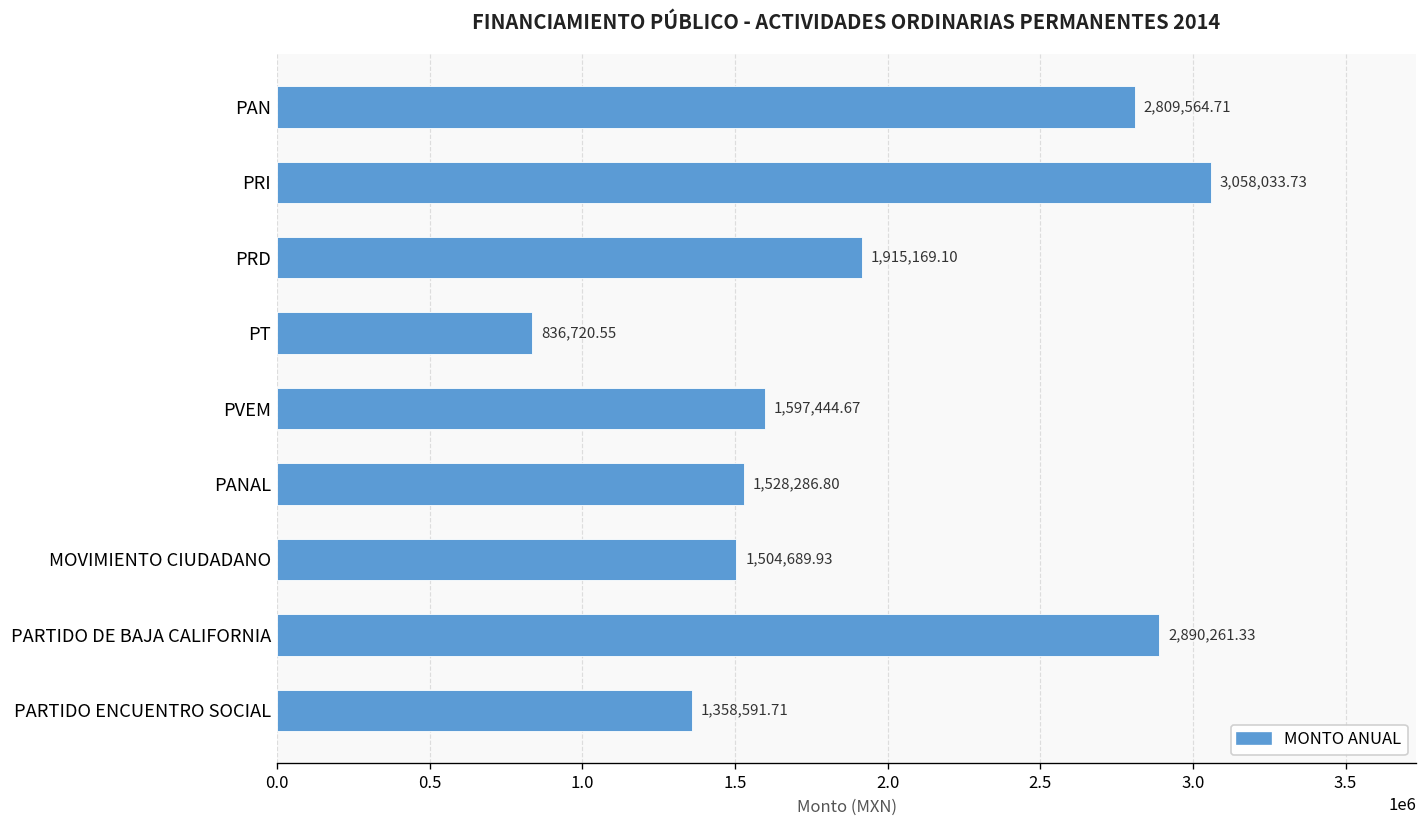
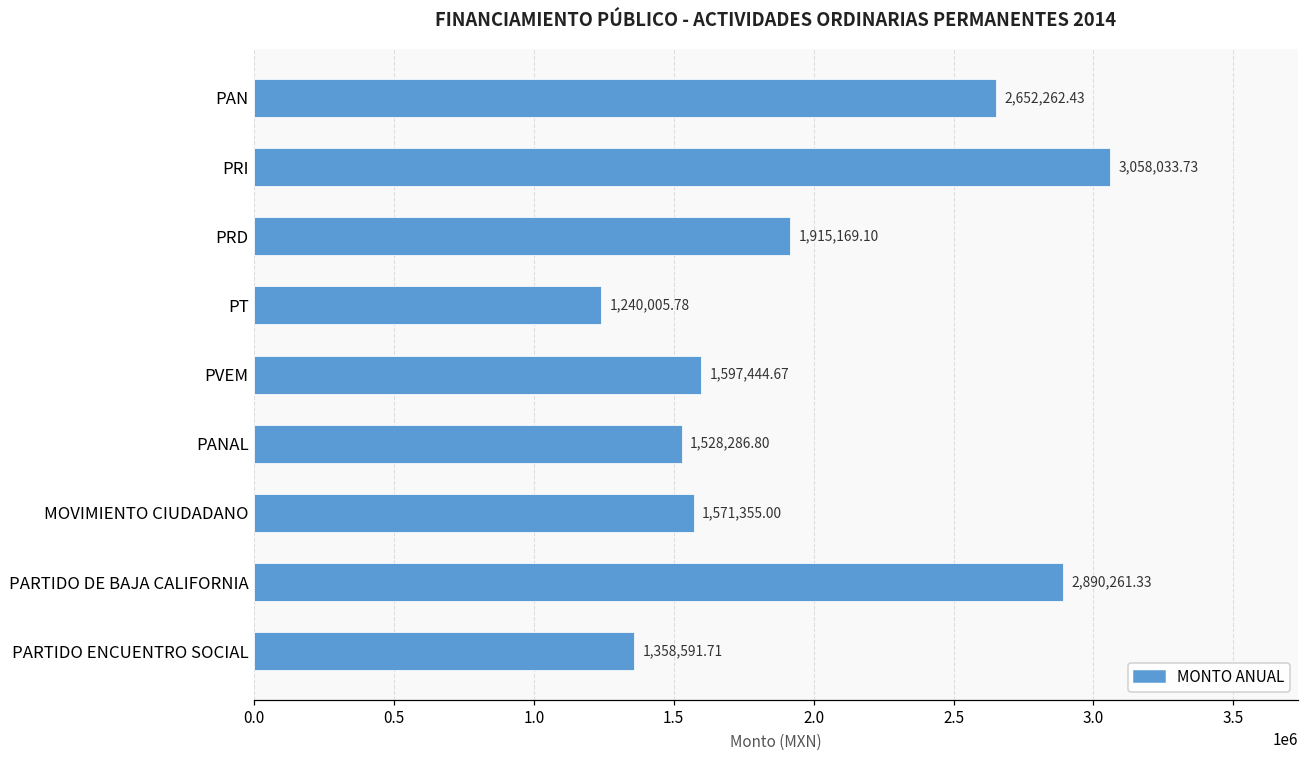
PAN: 2,809,564.71 -> 2,652,262.43
PT: 836,720.55 -> 1,240,005.78
MOVIMIENTO CIUDADANO: 1,504,689.93 -> 1,571,355.00
